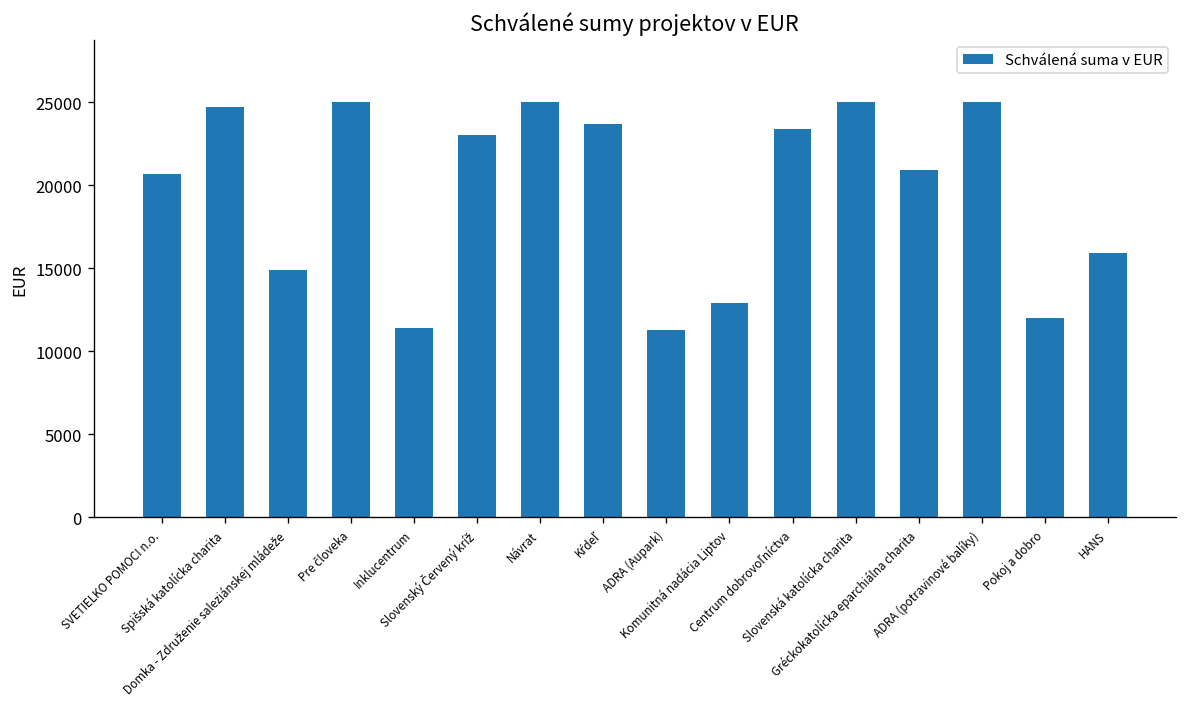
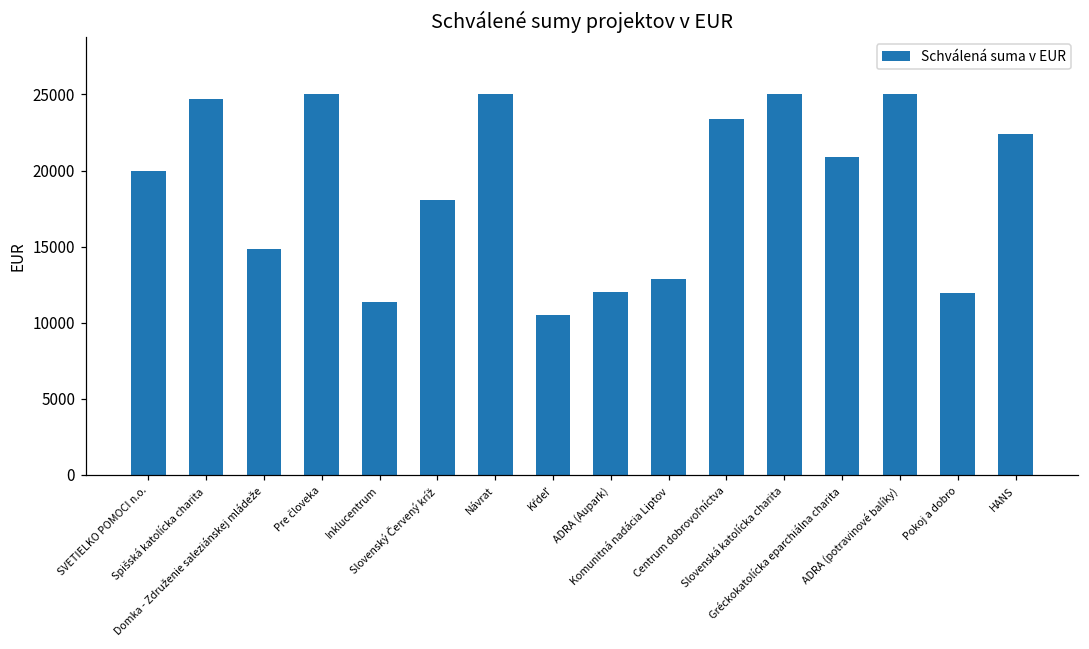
SVETIELKO POMOCI n.o.: 20600 -> 20000
Slovenský Červený kríž: 23000 -> 18000
Kŕdeľ: 23700 -> 10500
ADRA (Aupark): 11300 -> 12000
HANS: 15900 -> 22400
